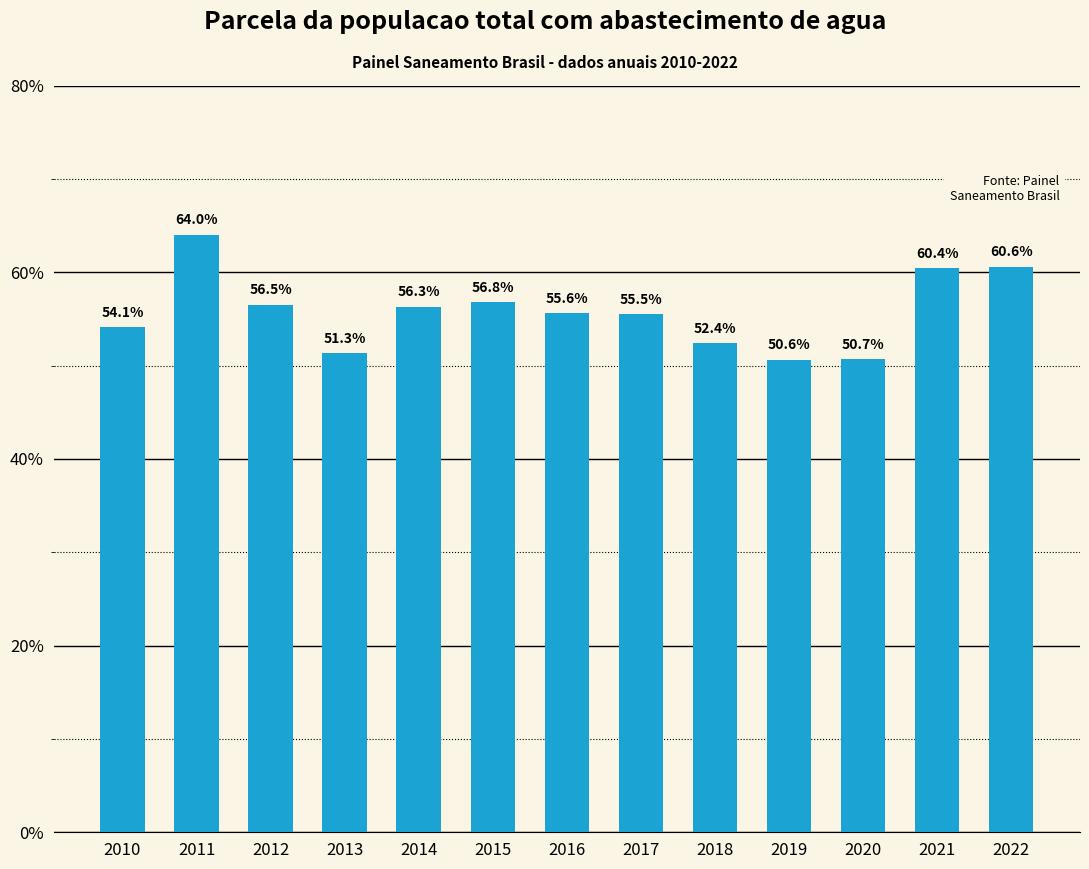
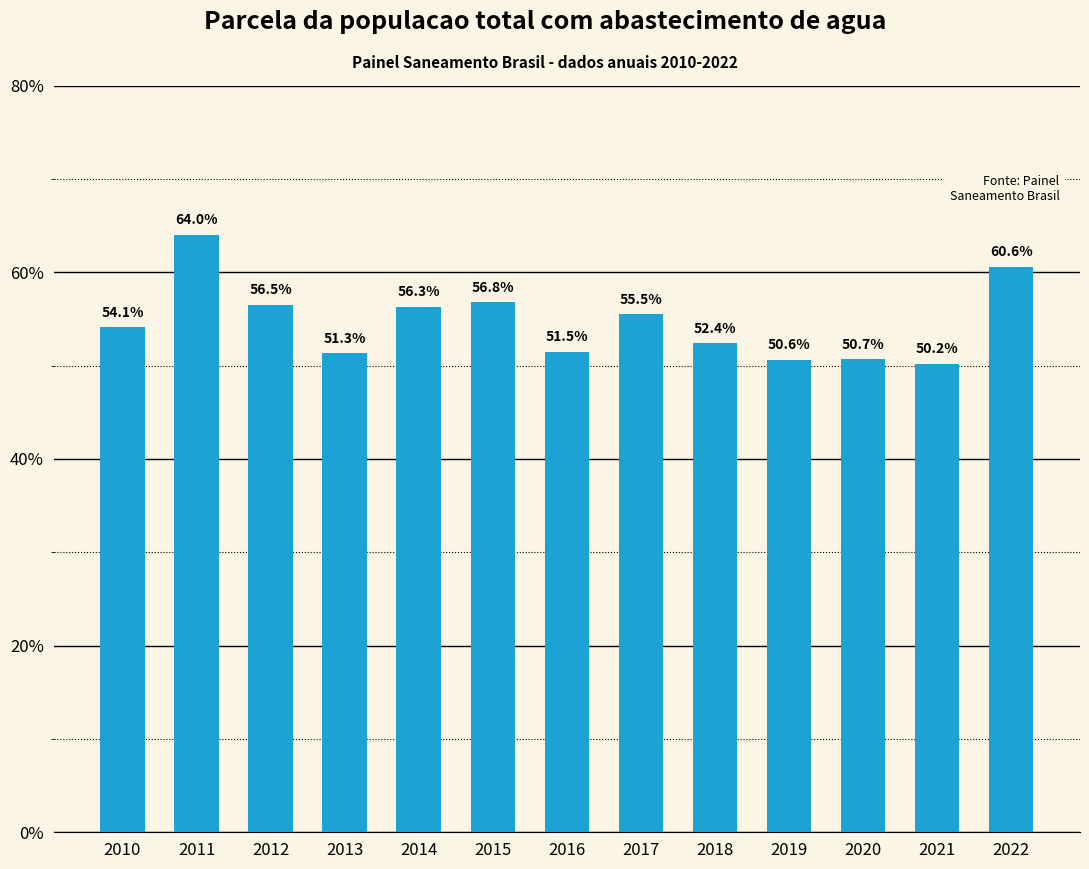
2016: 55.6% -> 51.5%
2021: 60.4% -> 50.2%
